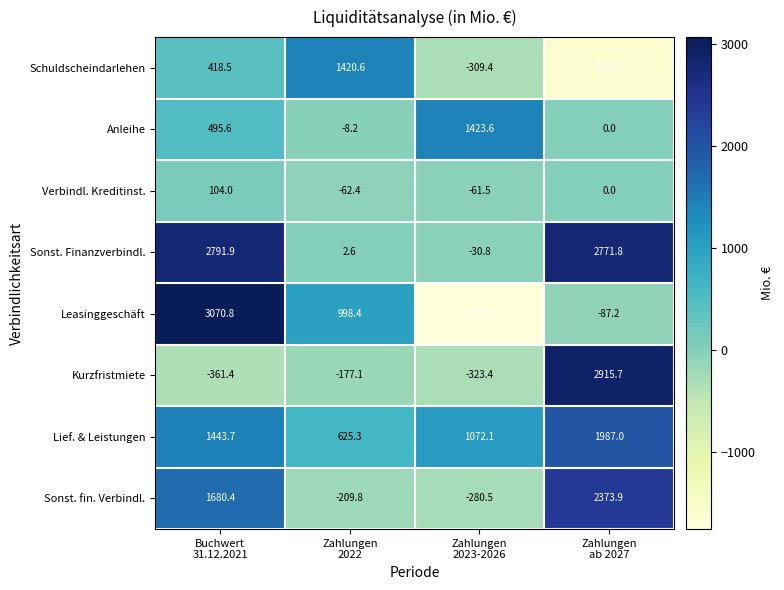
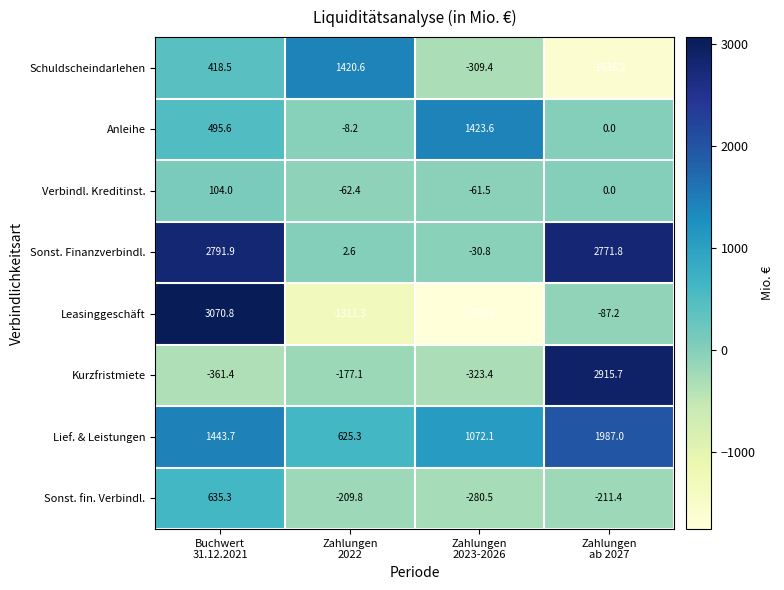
Leasinggeschäft, Zahlungen 2022: 998.4 -> -1311.3
Sonst. fin. Verbindl., Buchwert 31.12.2021: 1680.4 -> 635.3
Sonst. fin. Verbindl., Zahlungen ab 2027: 2373.9 -> -211.4
